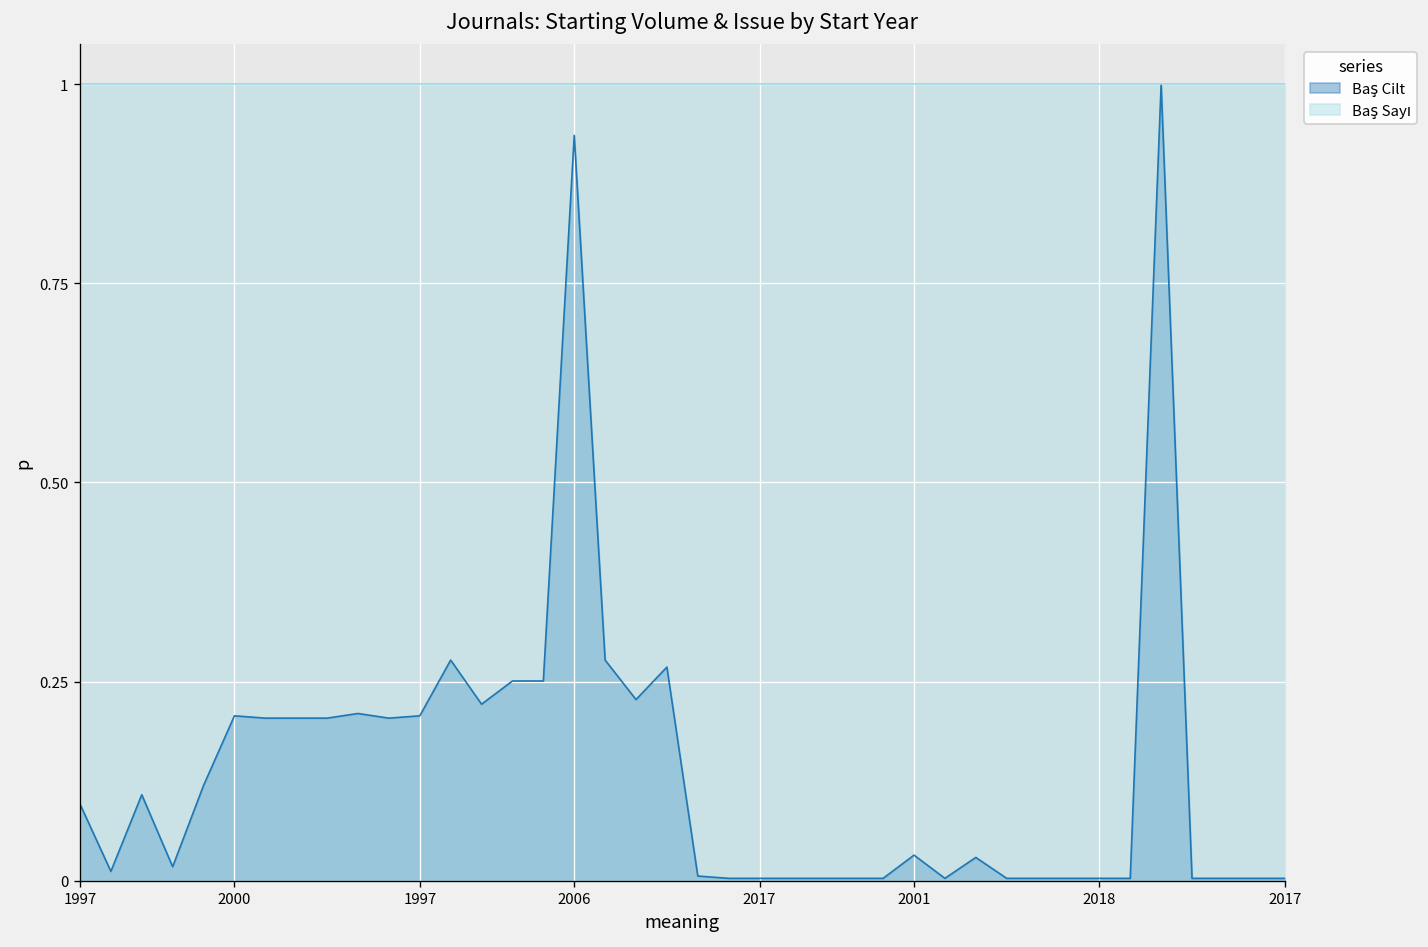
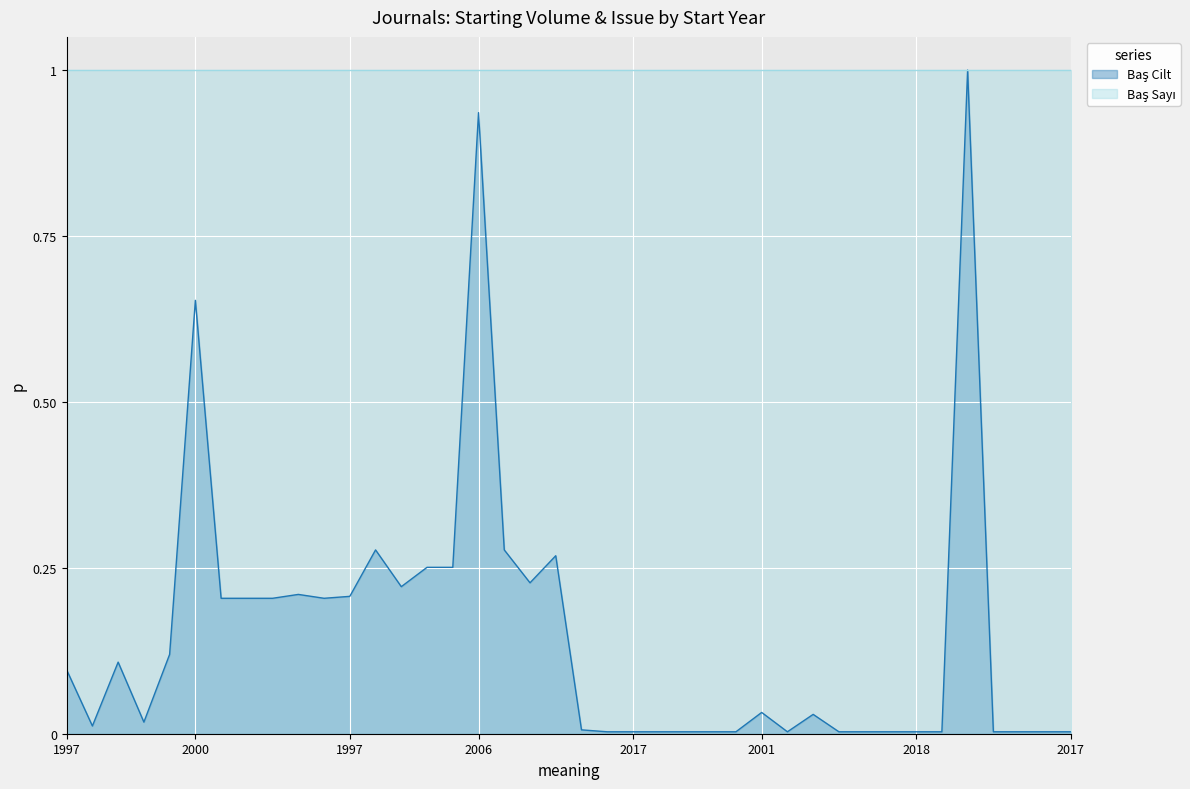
Baş Cilt, 2000: 0.21 -> 0.65
